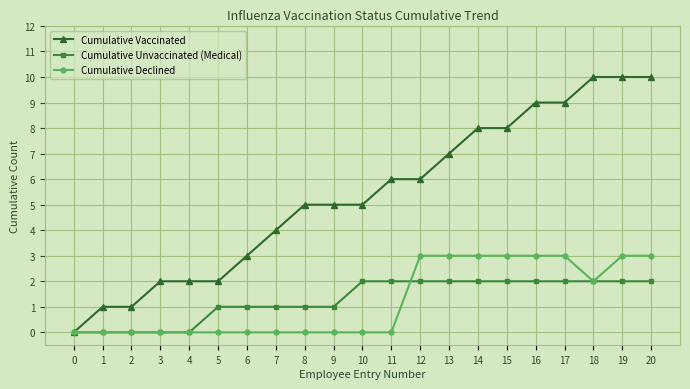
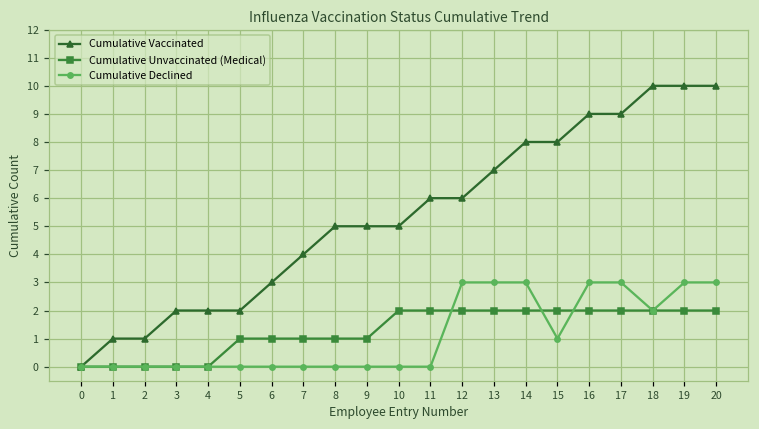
Cumulative Declined, 15: 3 -> 1
